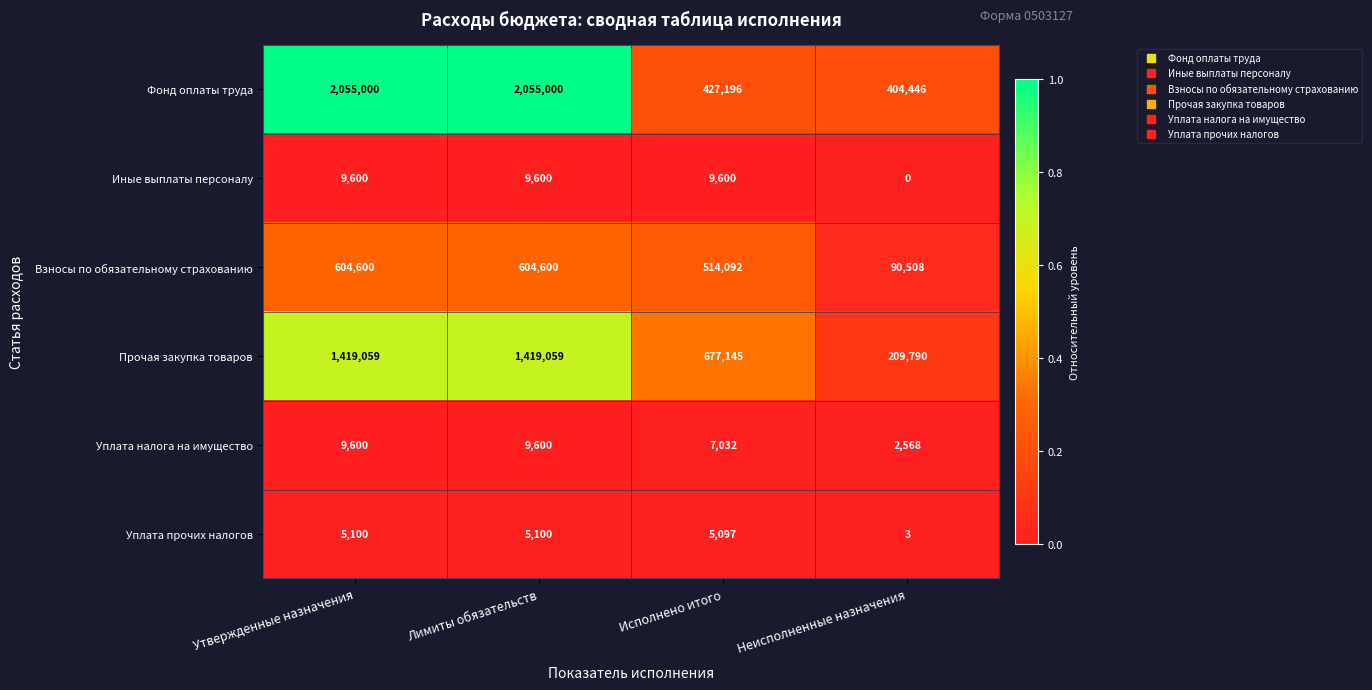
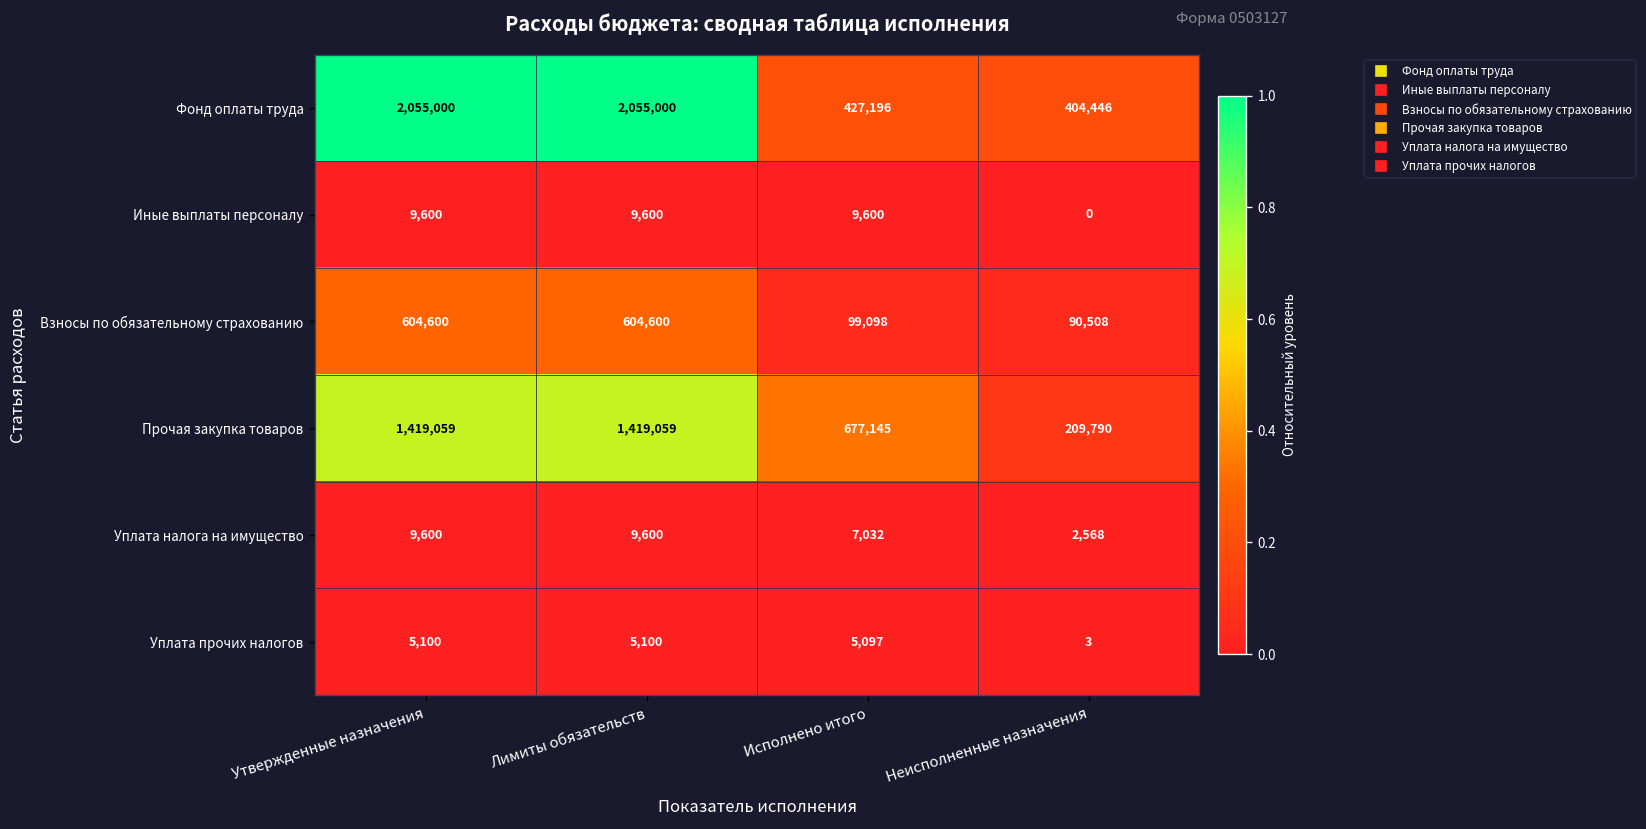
Взносы по обязательному страхованию, Исполнено итого: 514,092 -> 99,098
